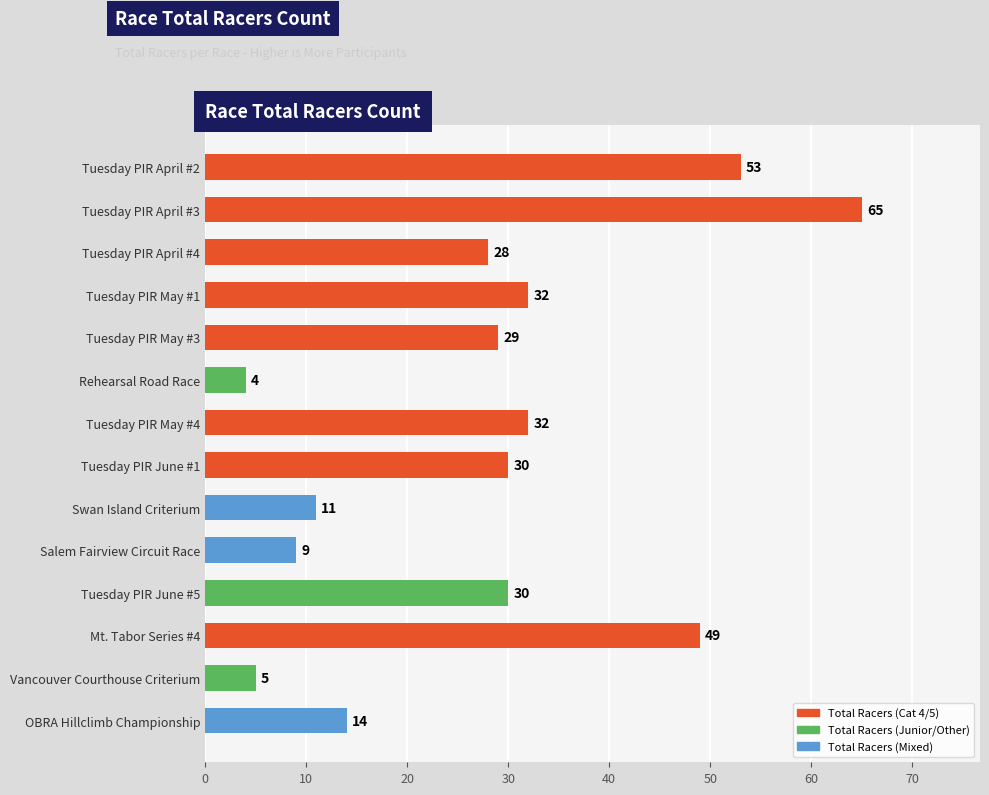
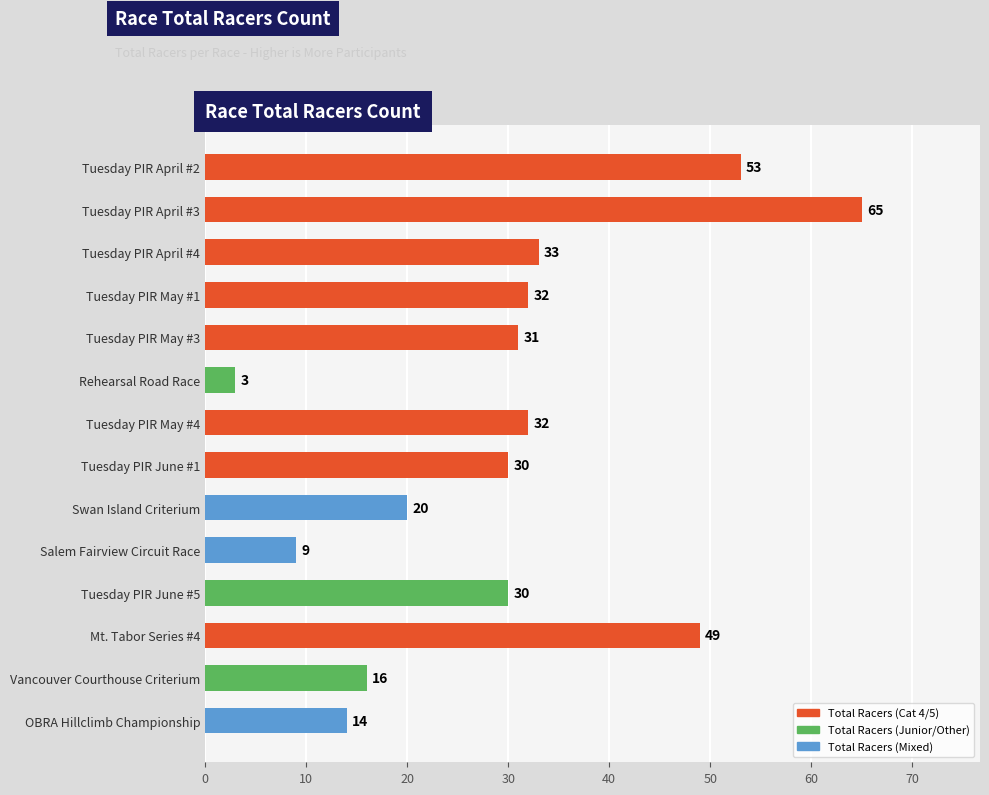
Tuesday PIR April #4: 28 -> 33
Tuesday PIR May #3: 29 -> 31
Rehearsal Road Race: 4 -> 3
Swan Island Criterium: 11 -> 20
Vancouver Courthouse Criterium: 5 -> 16
